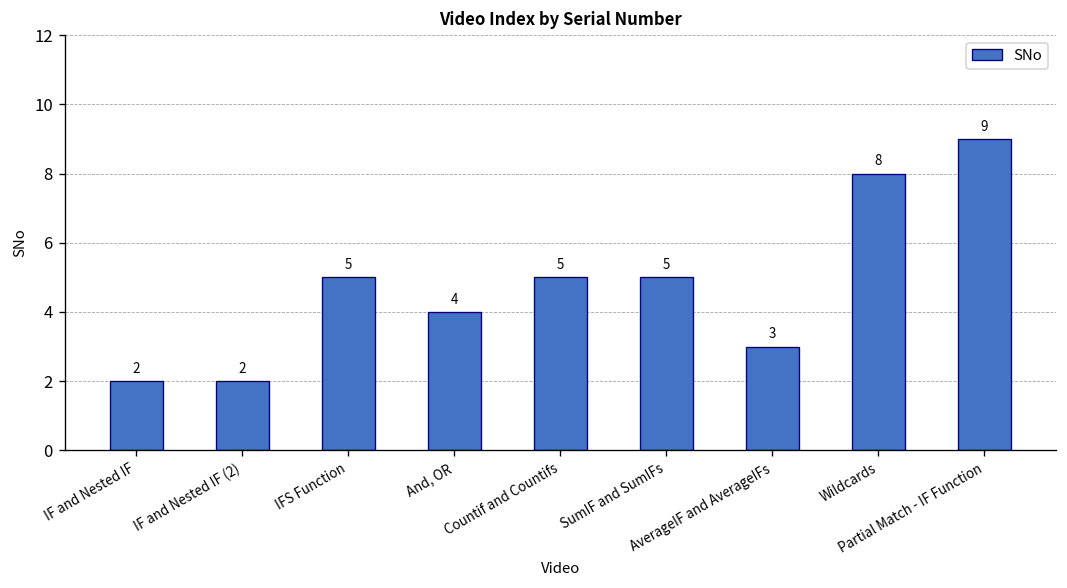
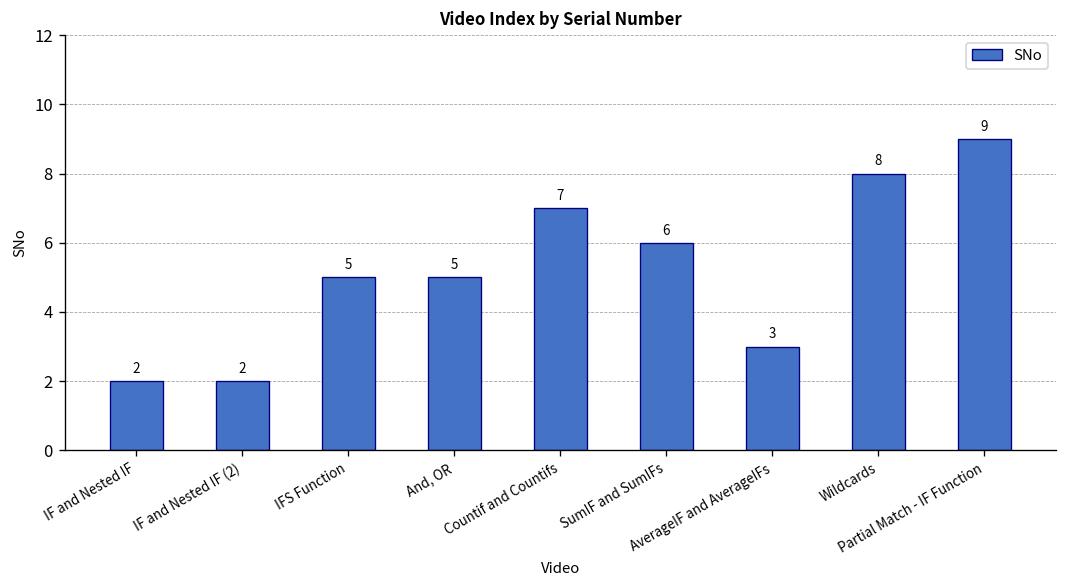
And, OR: 4 -> 5
Countif and Countifs: 5 -> 7
SumIF and SumIFs: 5 -> 6
